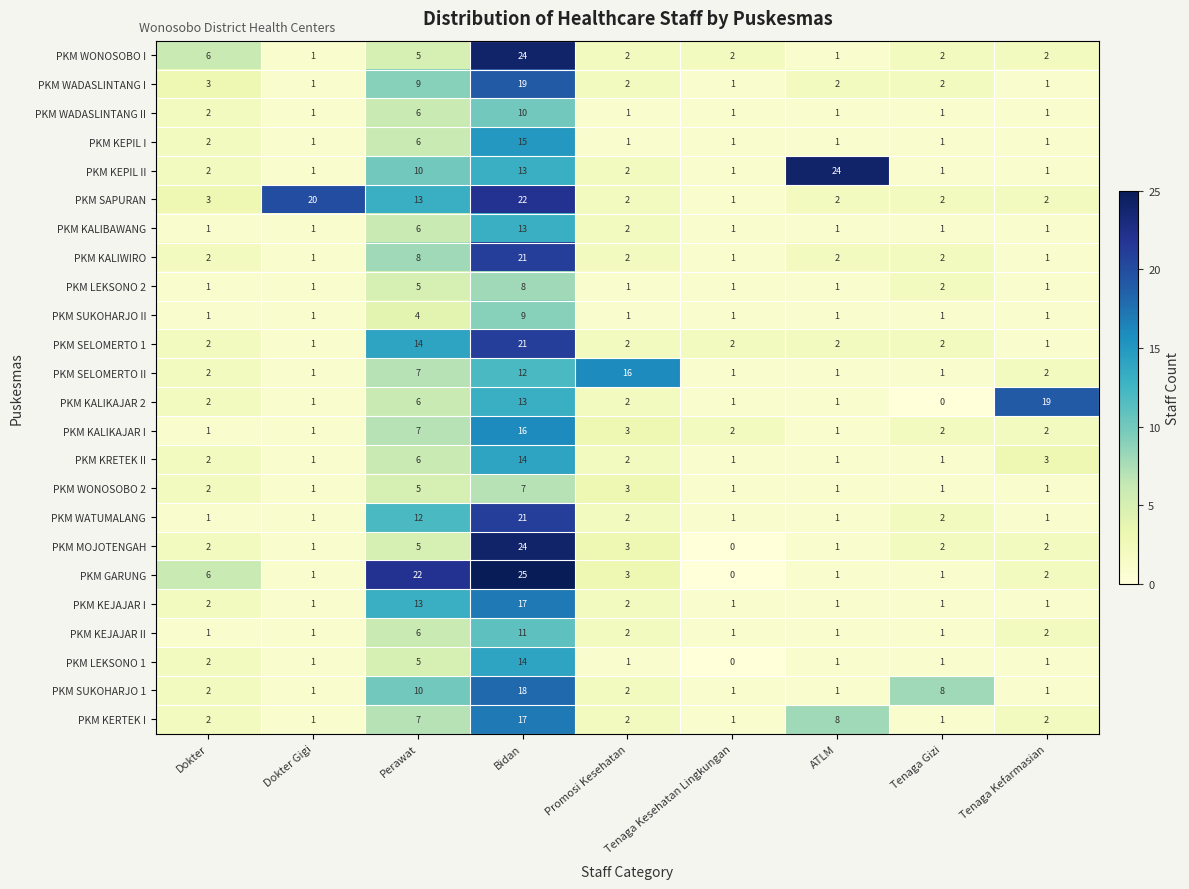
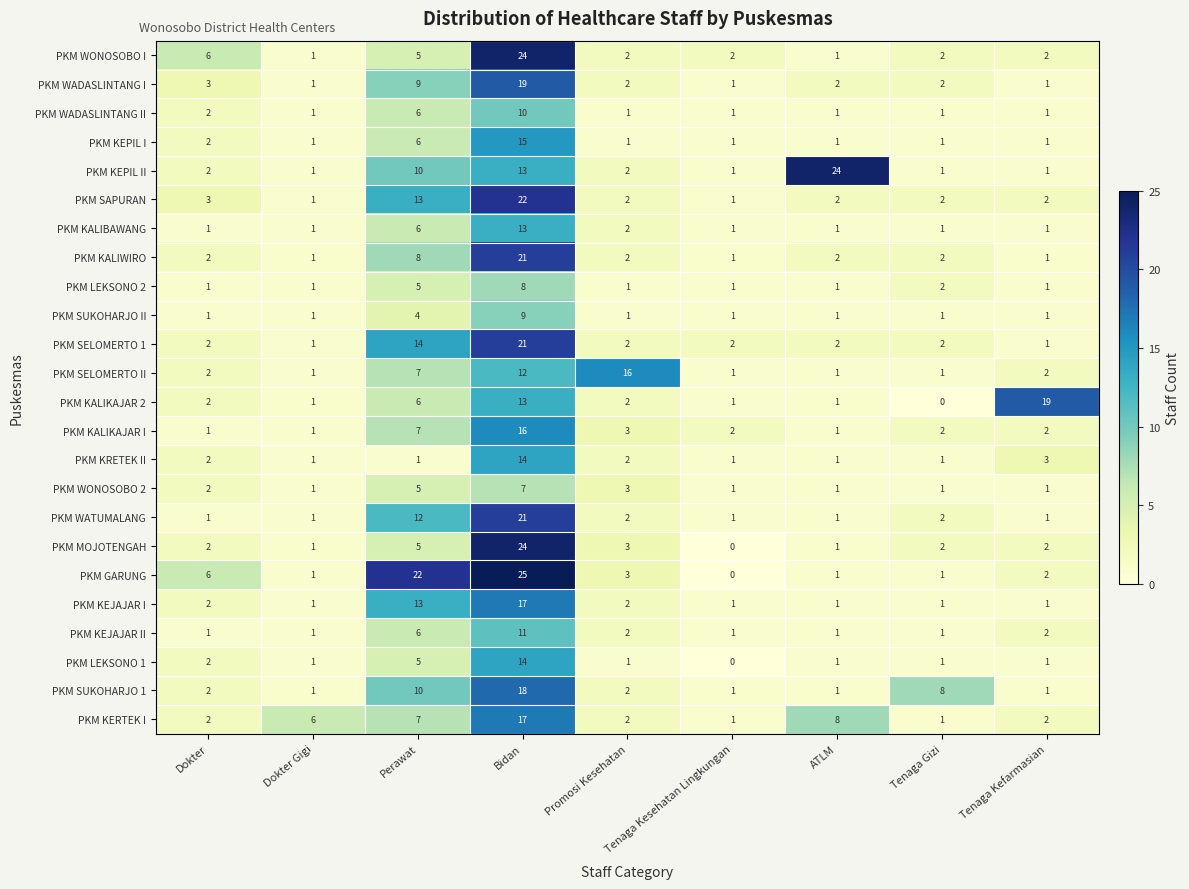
PKM SAPURAN, Dokter Gigi: 20 -> 1
PKM KRETEK II, Perawat: 6 -> 1
PKM KERTEK I, Dokter Gigi: 1 -> 6
